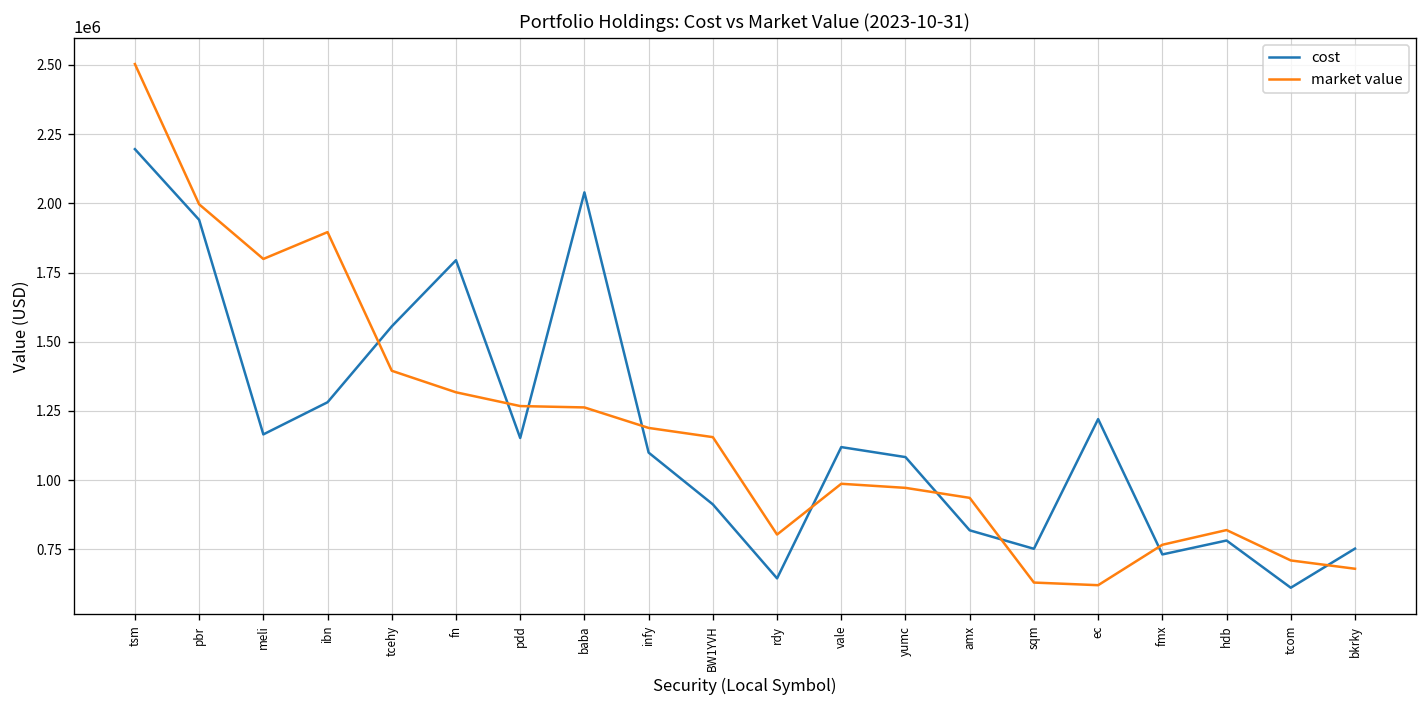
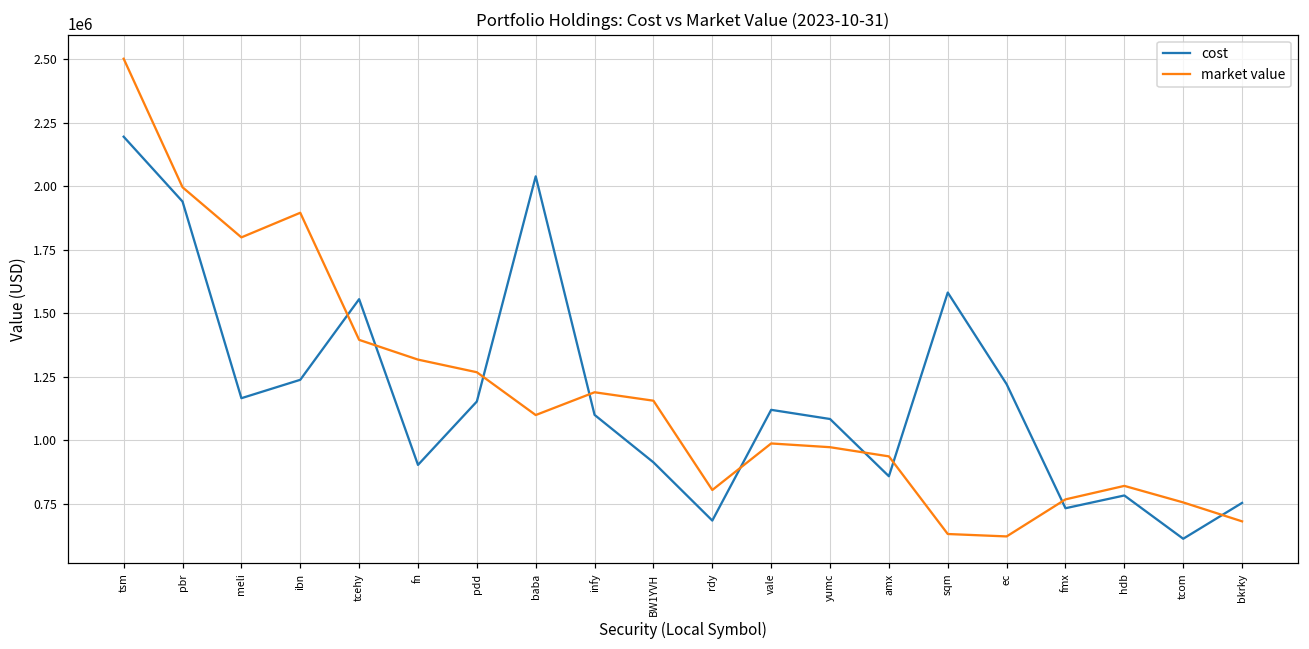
cost, ibn: 1280000 -> 1240000
cost, fn: 1790000 -> 900000
market value, baba: 1260000 -> 1100000
cost, rdy: 650000 -> 680000
cost, amx: 820000 -> 860000
cost, sqm: 750000 -> 1580000
market value, tcom: 710000 -> 750000
